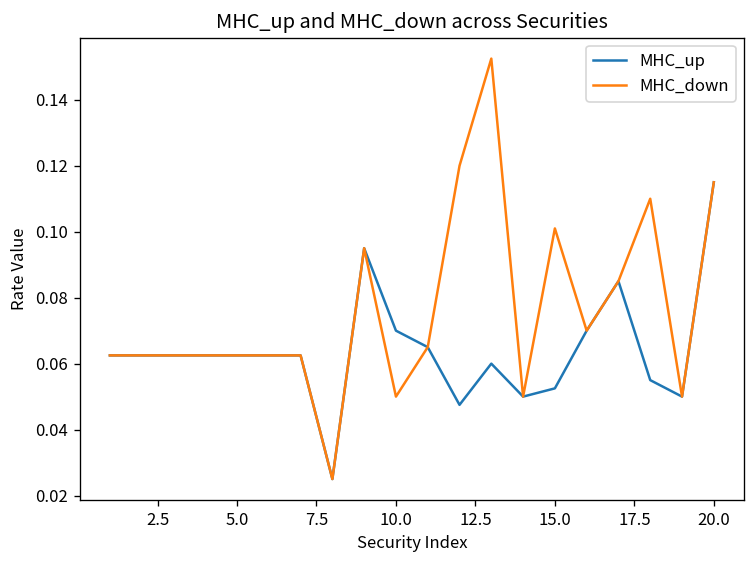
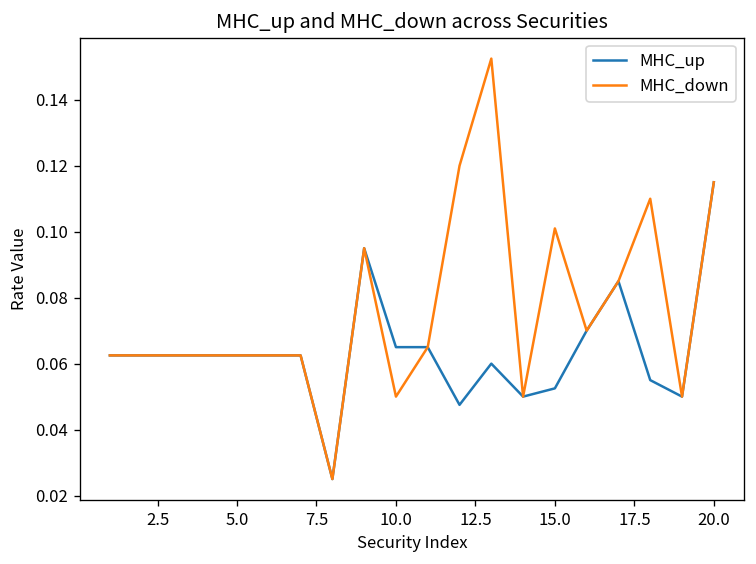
MHC_up, 10.0: 0.070 -> 0.065
